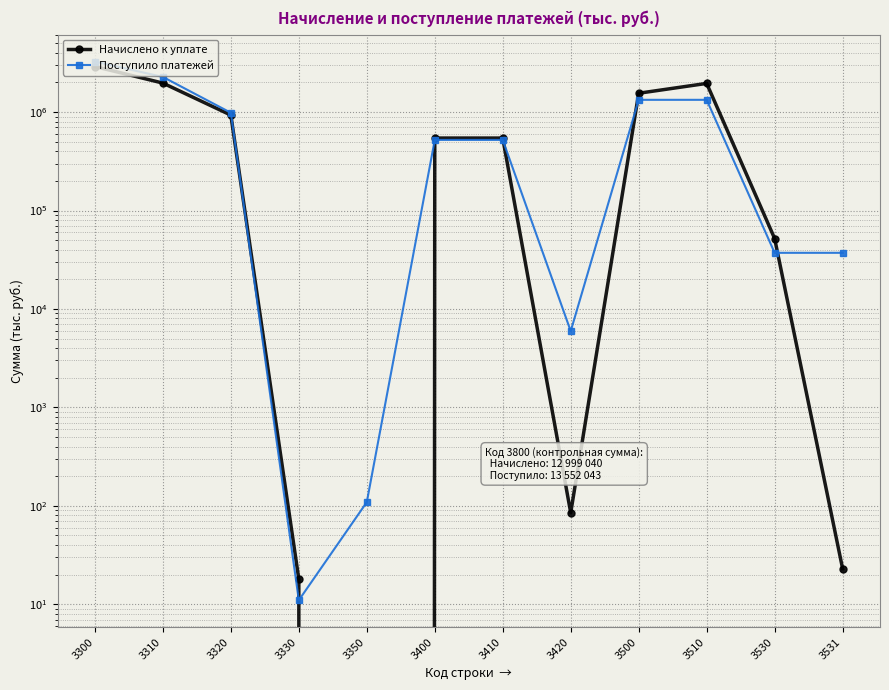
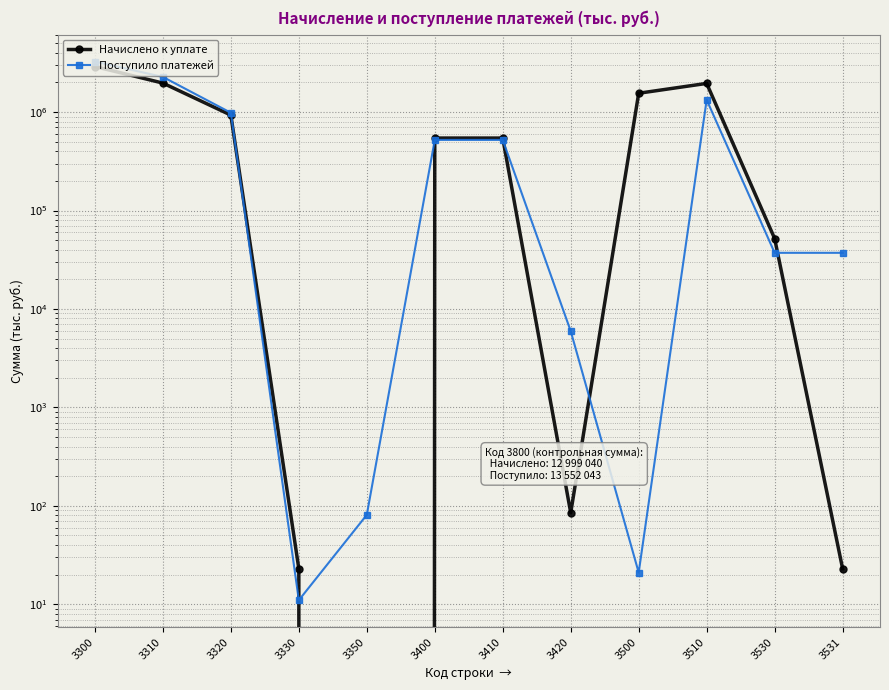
Начислено к уплате, 3330: 18 -> 23
Поступило платежей, 3350: 110 -> 80
Поступило платежей, 3500: 1300000 -> 21
